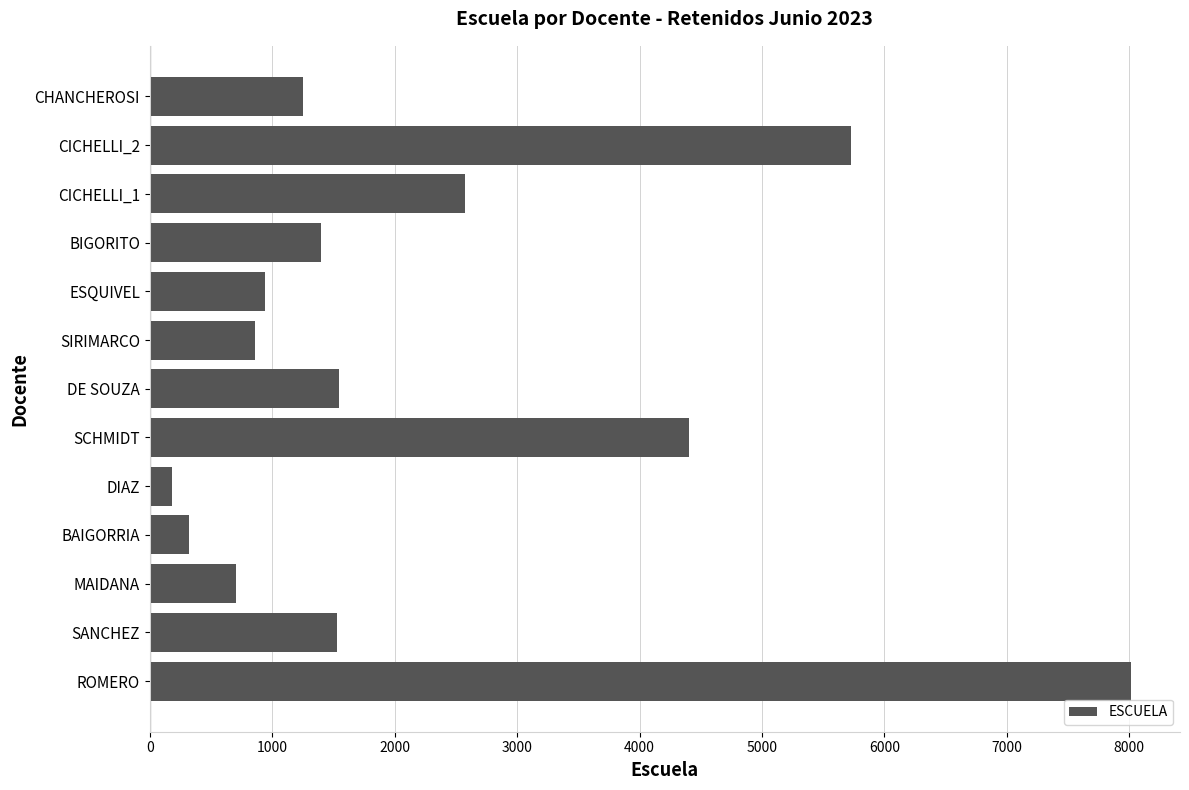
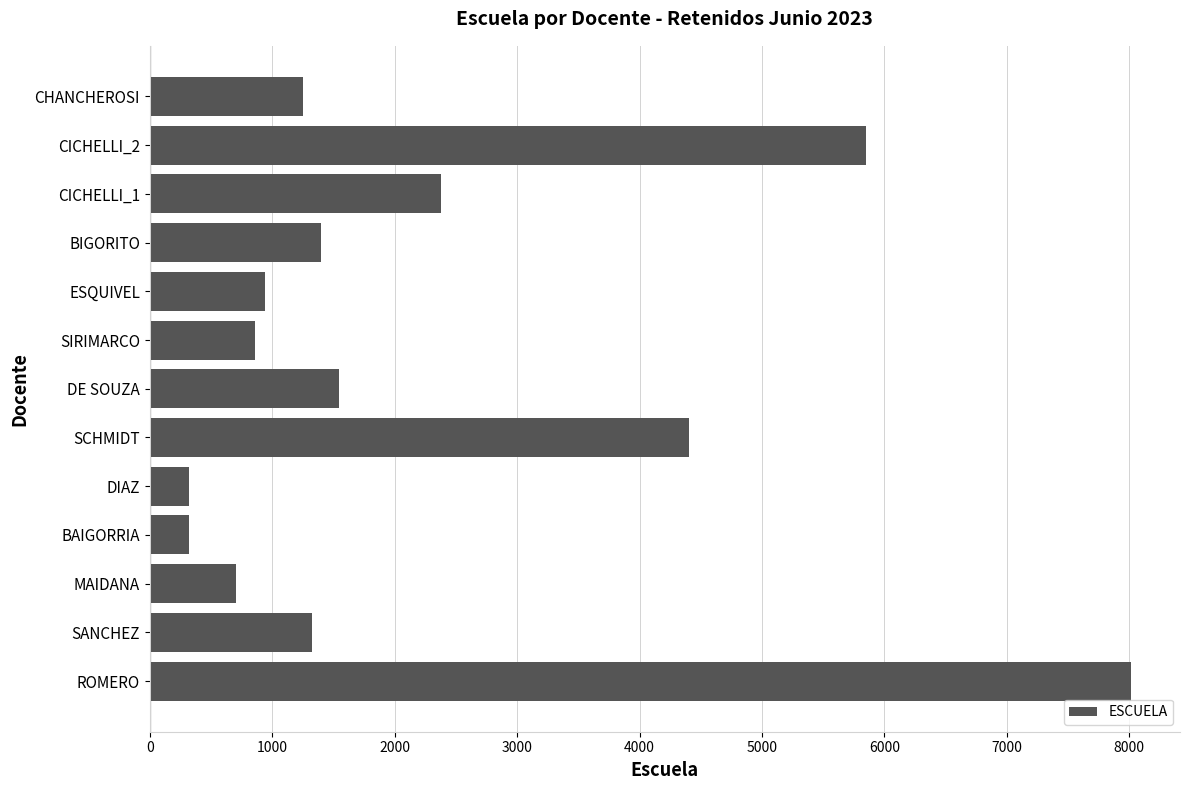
CICHELLI_2: 5730 -> 5850
CICHELLI_1: 2570 -> 2380
DIAZ: 180 -> 320
SANCHEZ: 1530 -> 1320
